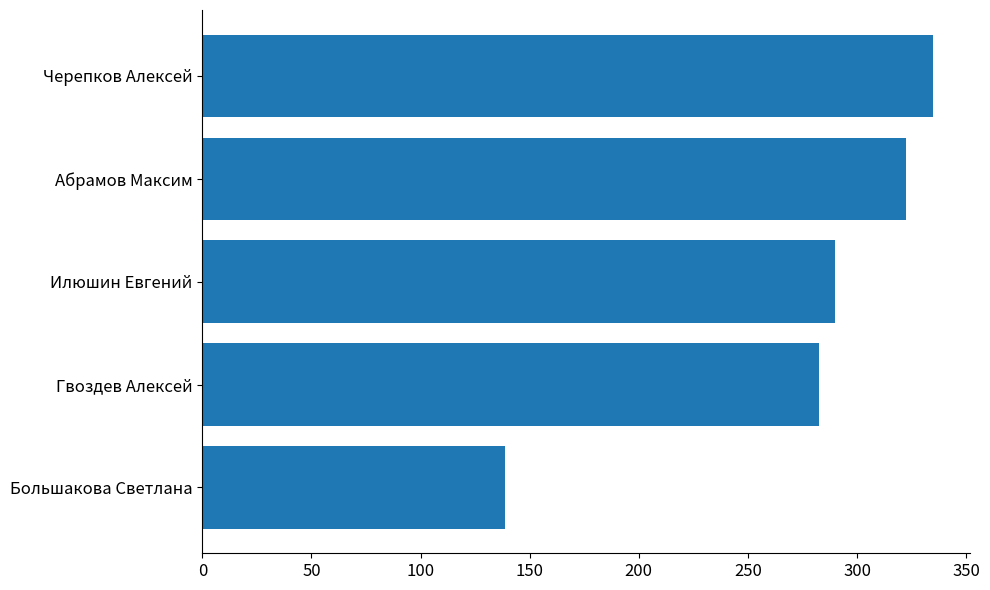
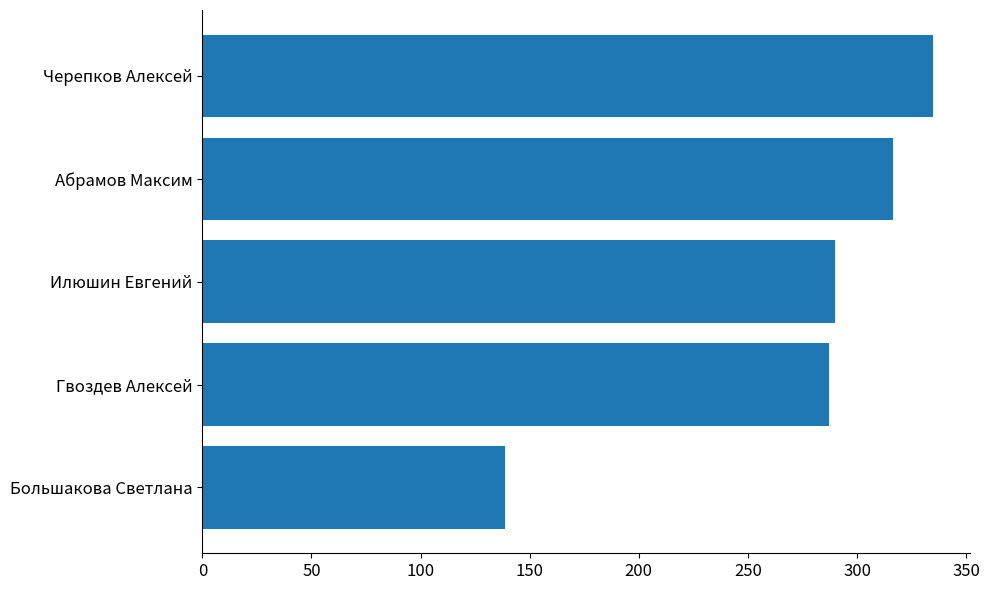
Абрамов Максим: 323 -> 317
Гвоздев Алексей: 283 -> 287
